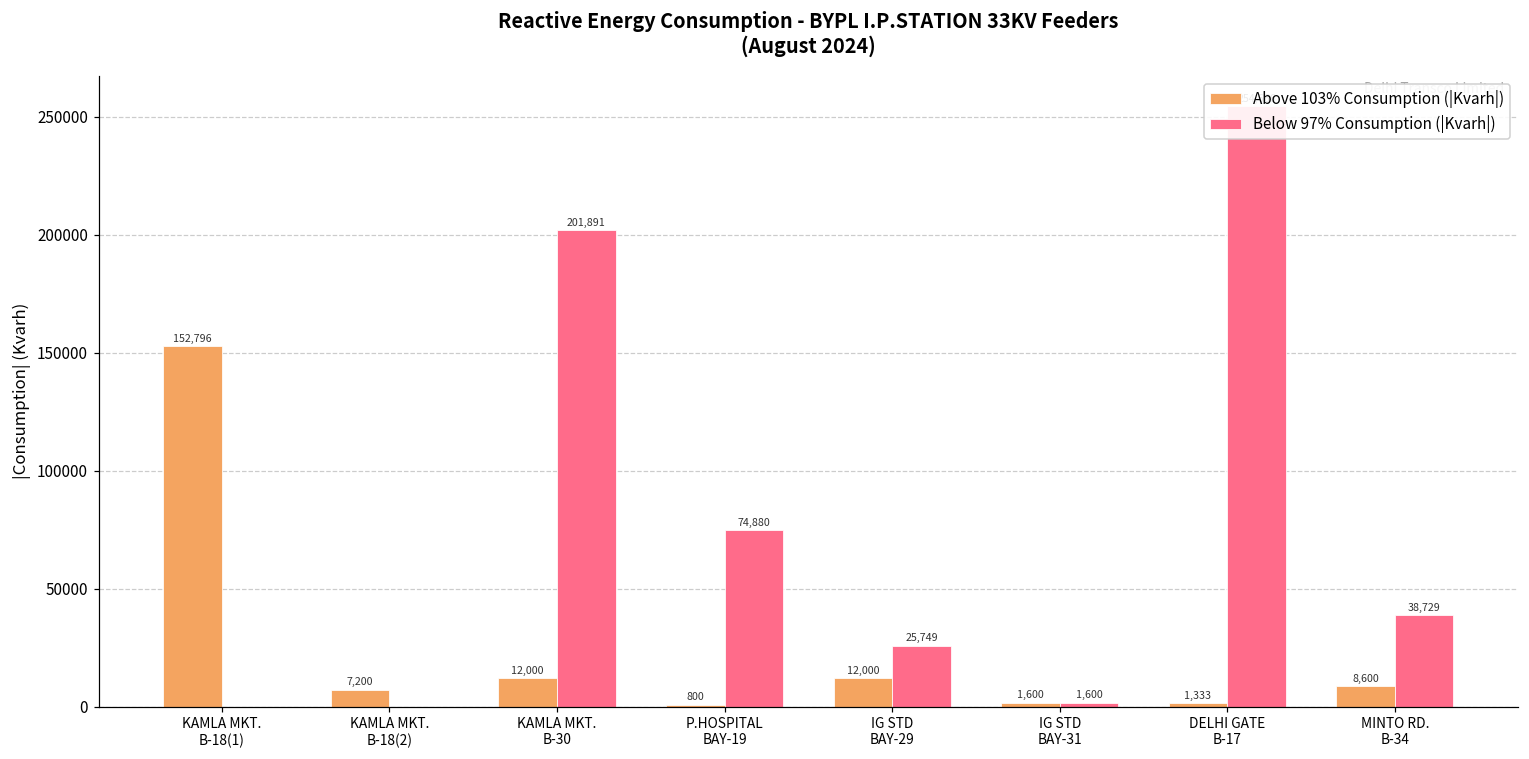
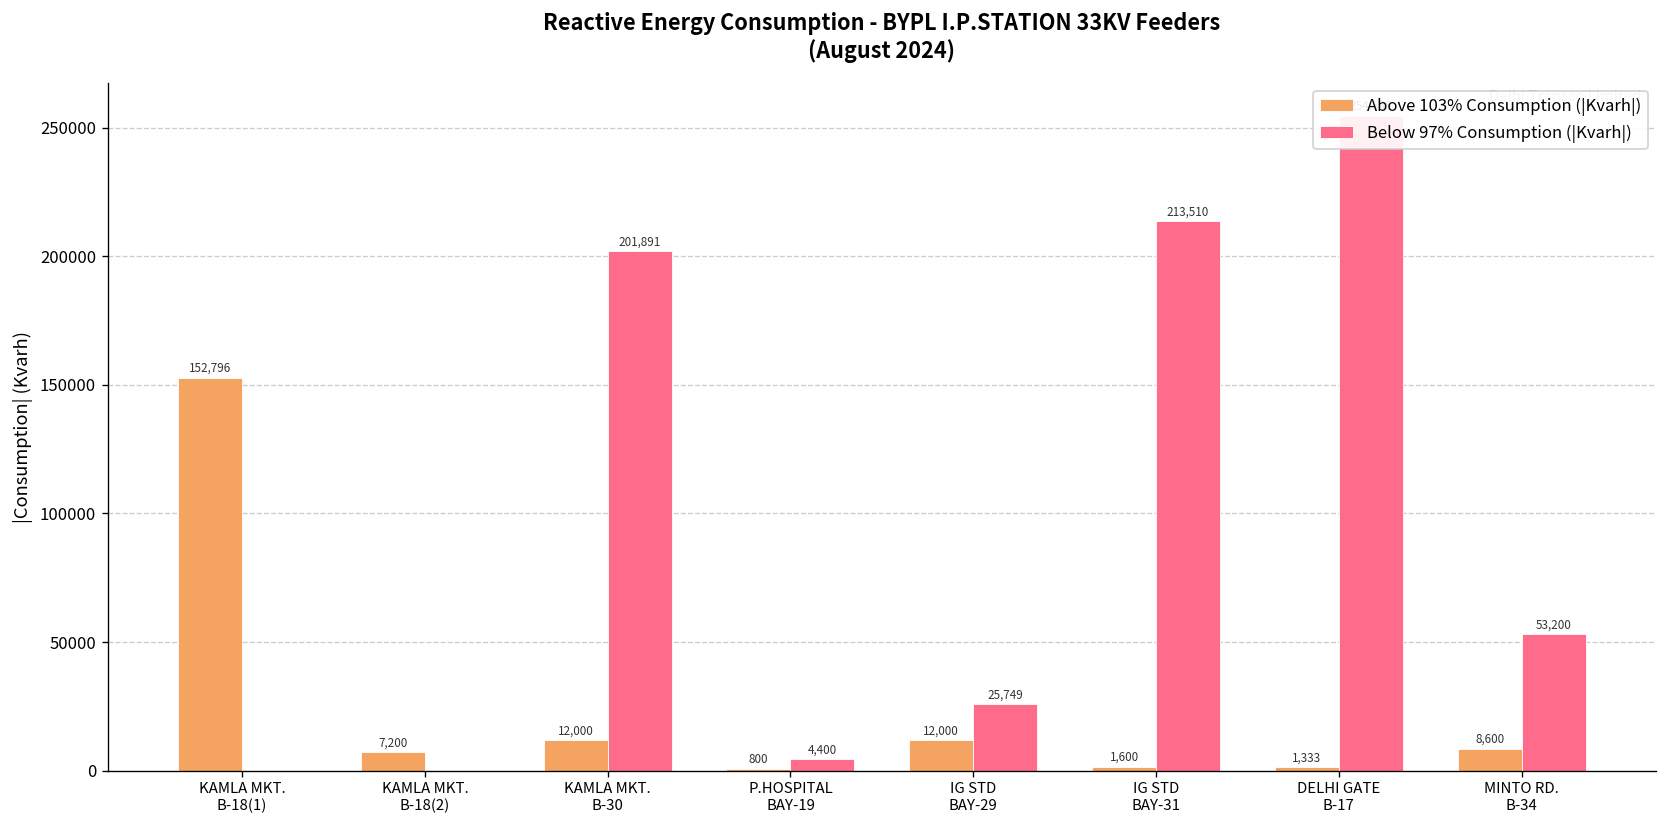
Below 97% Consumption (|Kvarh|), P.HOSPITAL BAY-19: 74,880 -> 4,400
Below 97% Consumption (|Kvarh|), IG STD BAY-31: 1,600 -> 213,510
Below 97% Consumption (|Kvarh|), MINTO RD. B-34: 38,729 -> 53,200
